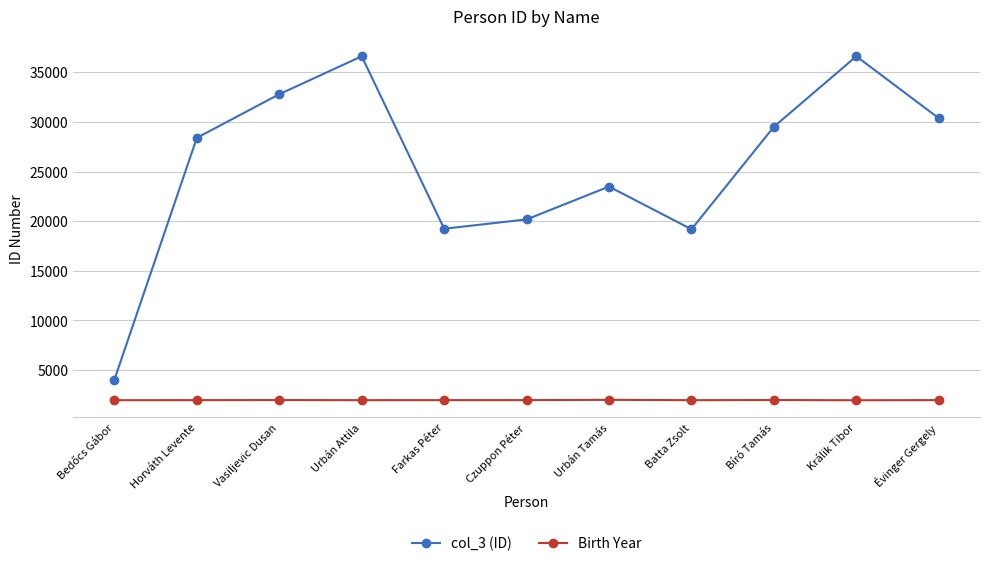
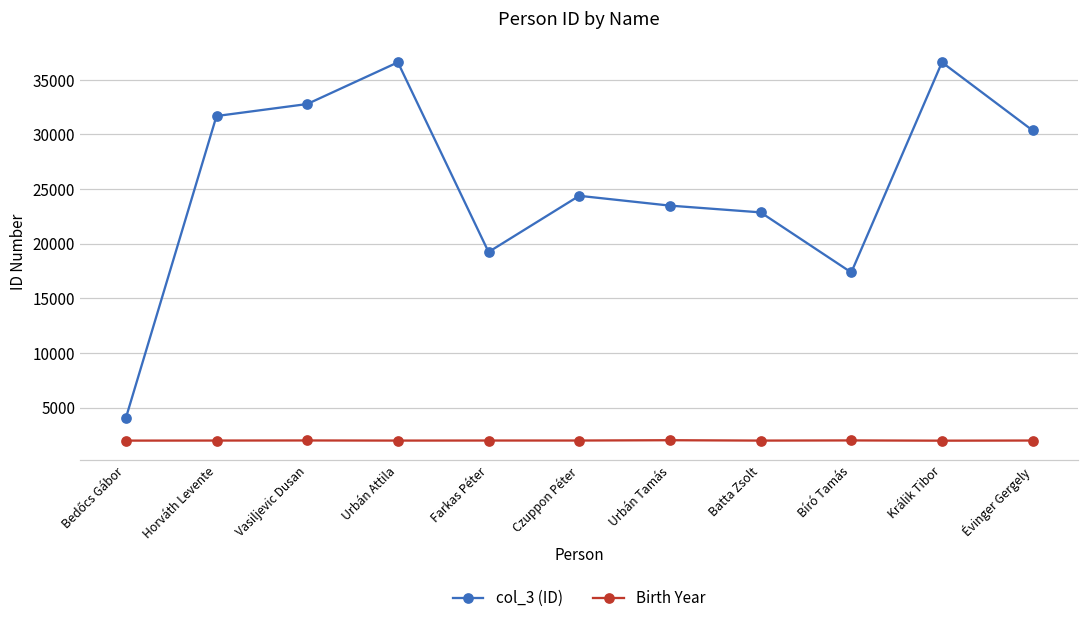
col_3 (ID), Horváth Levente: 28000 -> 32000
col_3 (ID), Czuppon Péter: 20000 -> 24000
col_3 (ID), Batta Zsolt: 19000 -> 23000
col_3 (ID), Bíró Tamás: 30000 -> 17000
